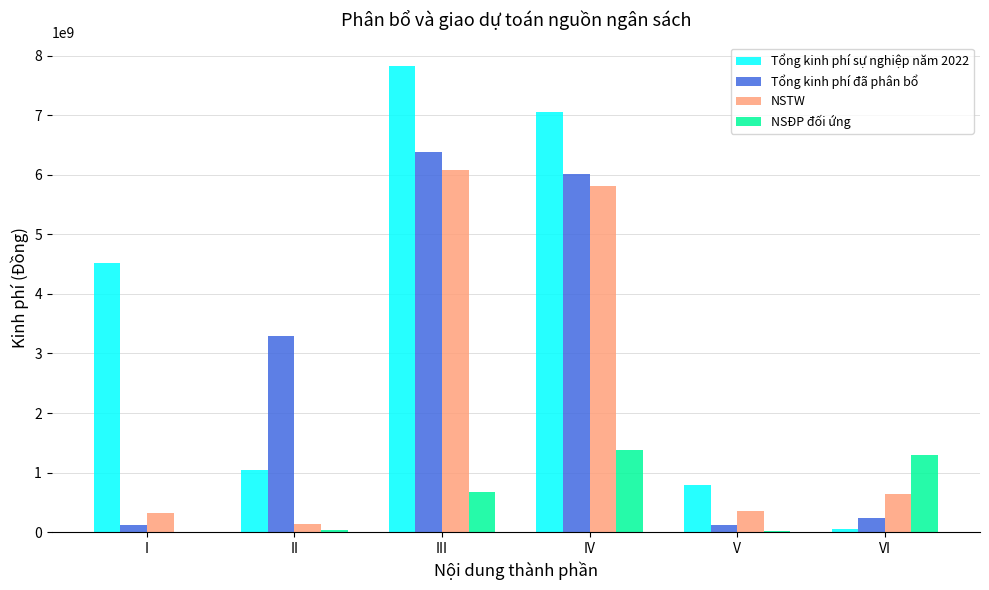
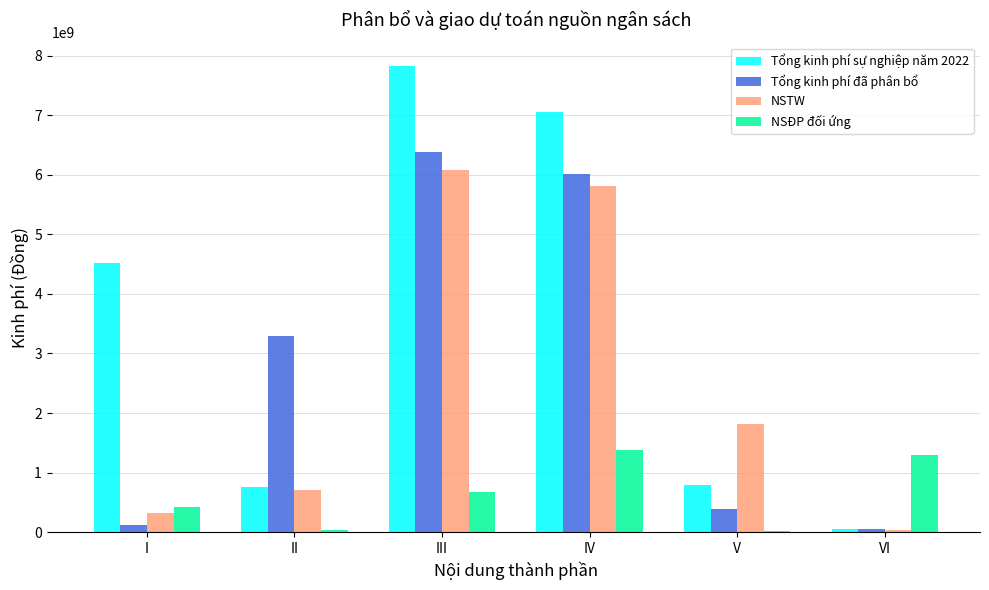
NSĐP đối ứng, I: 0 -> 400000000
Tổng kinh phí sự nghiệp năm 2022, II: 1000000000 -> 800000000
NSTW, II: 100000000 -> 700000000
Tổng kinh phí đã phân bổ, V: 100000000 -> 400000000
NSTW, V: 400000000 -> 1800000000
Tổng kinh phí đã phân bổ, VI: 200000000 -> 0
NSTW, VI: 600000000 -> 0
